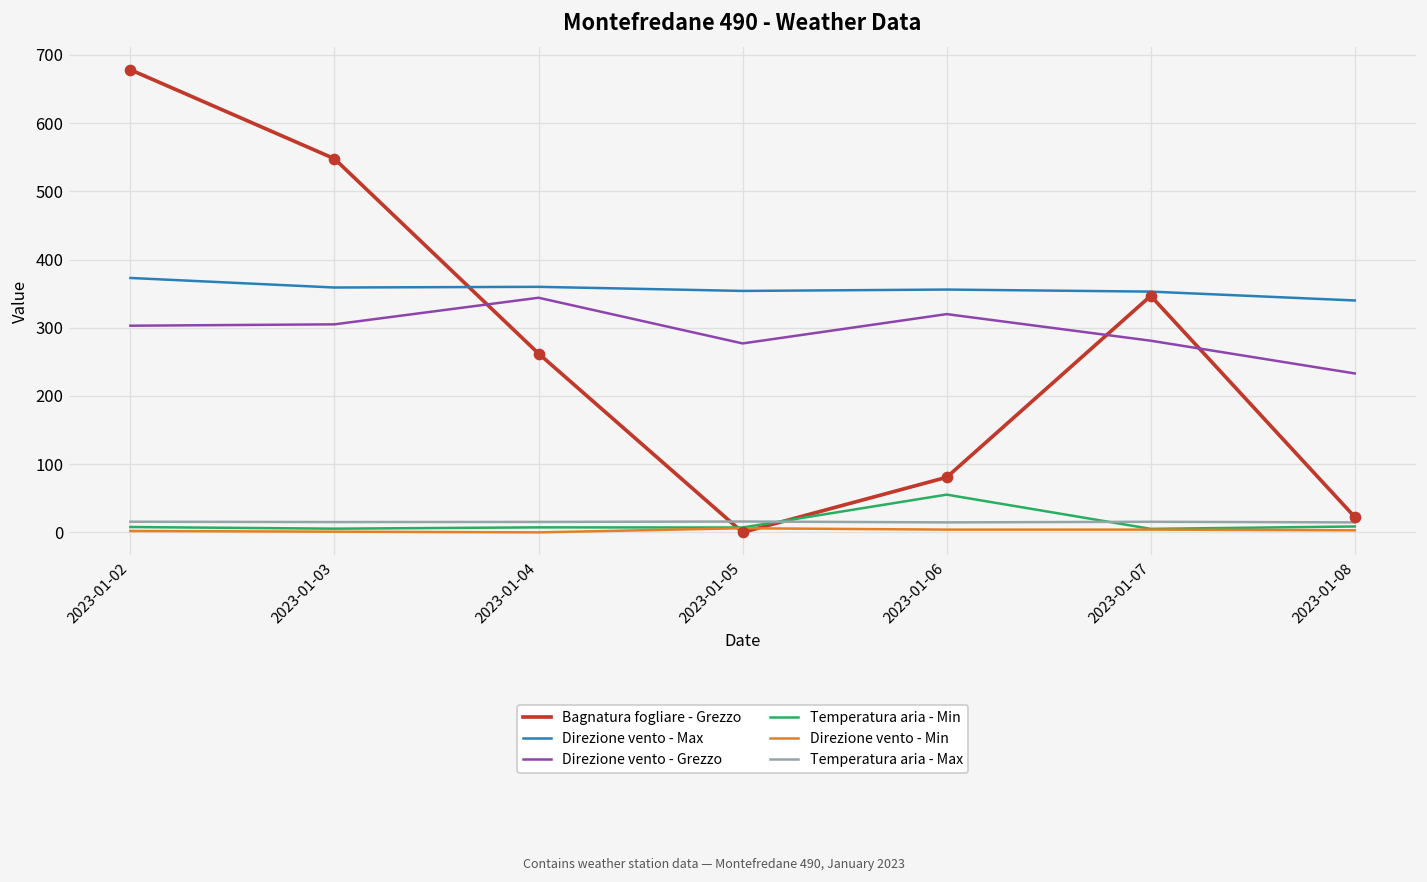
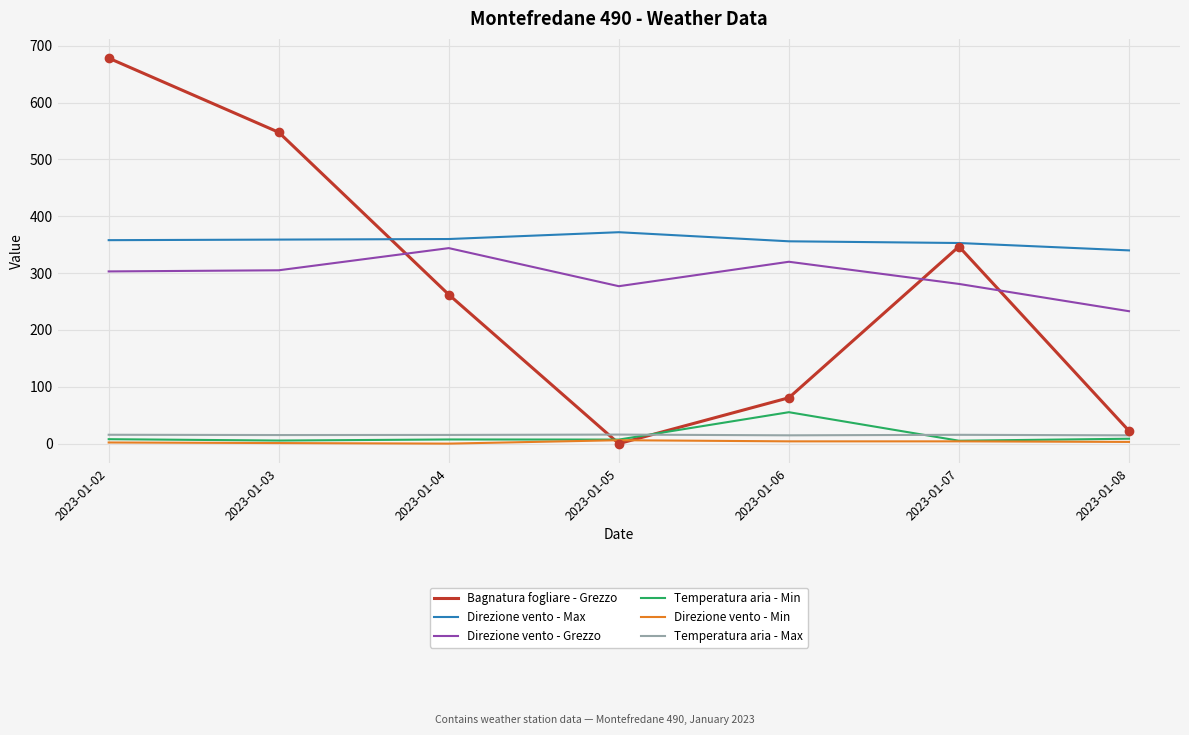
Direzione vento - Max, 2023-01-02: 370 -> 360
Direzione vento - Max, 2023-01-05: 350 -> 370
